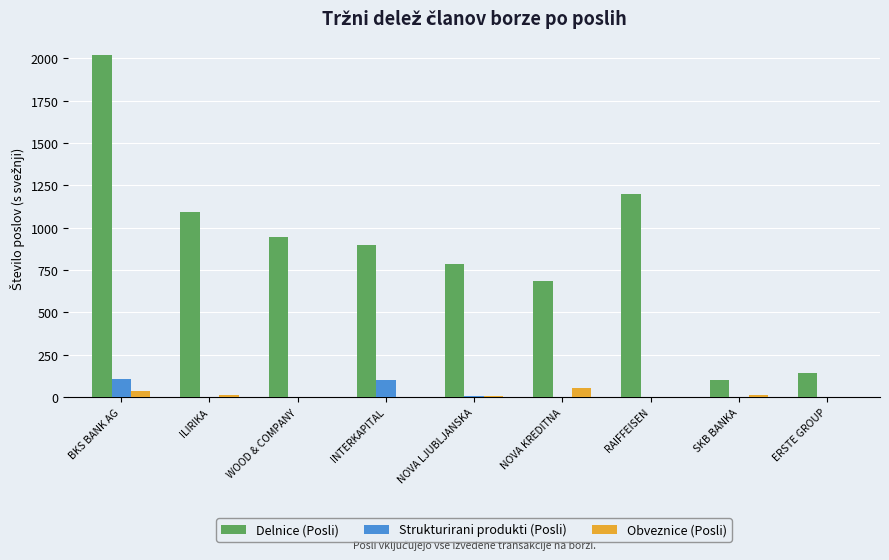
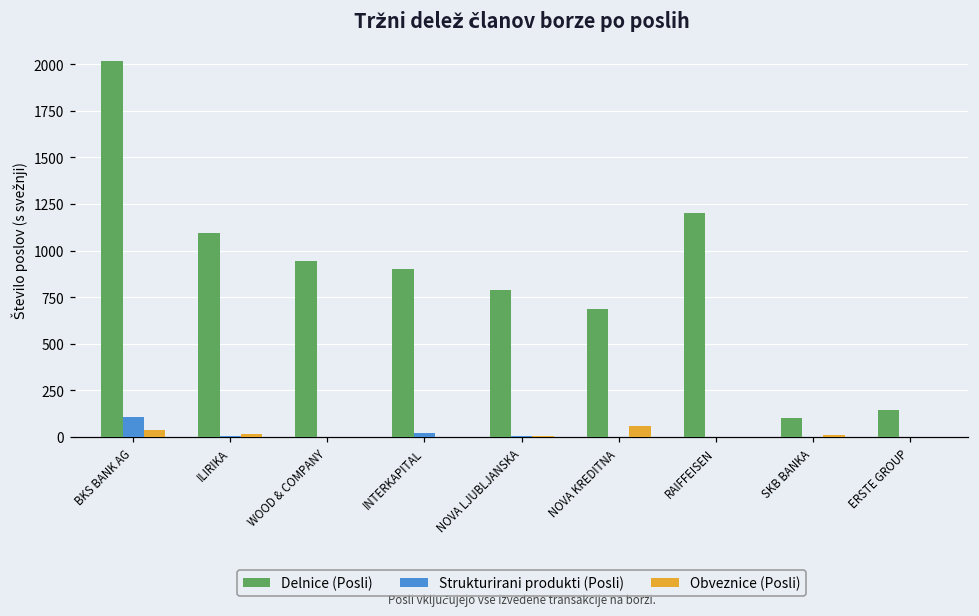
Strukturirani produkti (Posli), INTERKAPITAL: 100 -> 20
